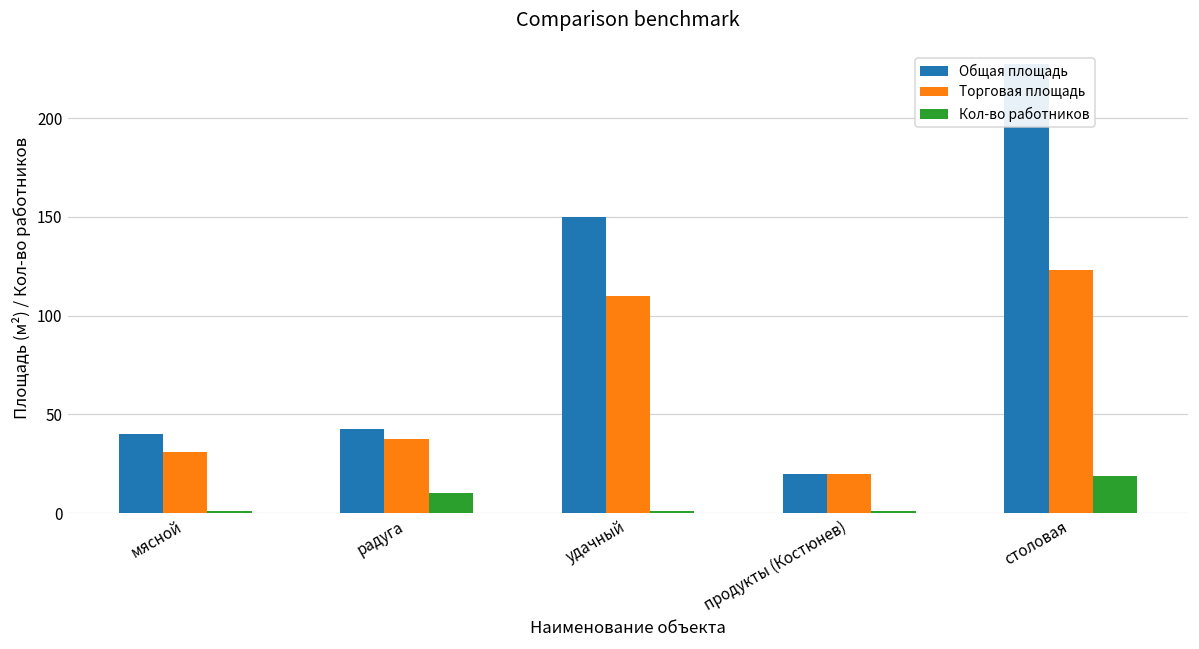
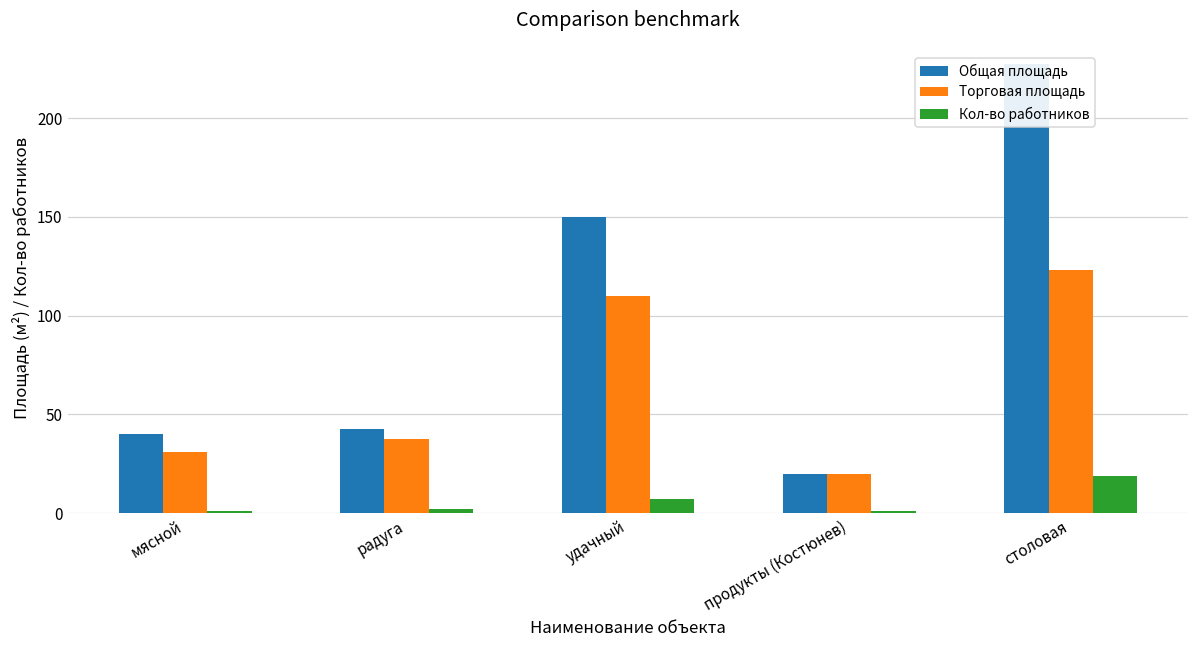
Кол-во работников, радуга: 10 -> 2
Кол-во работников, удачный: 1 -> 7
